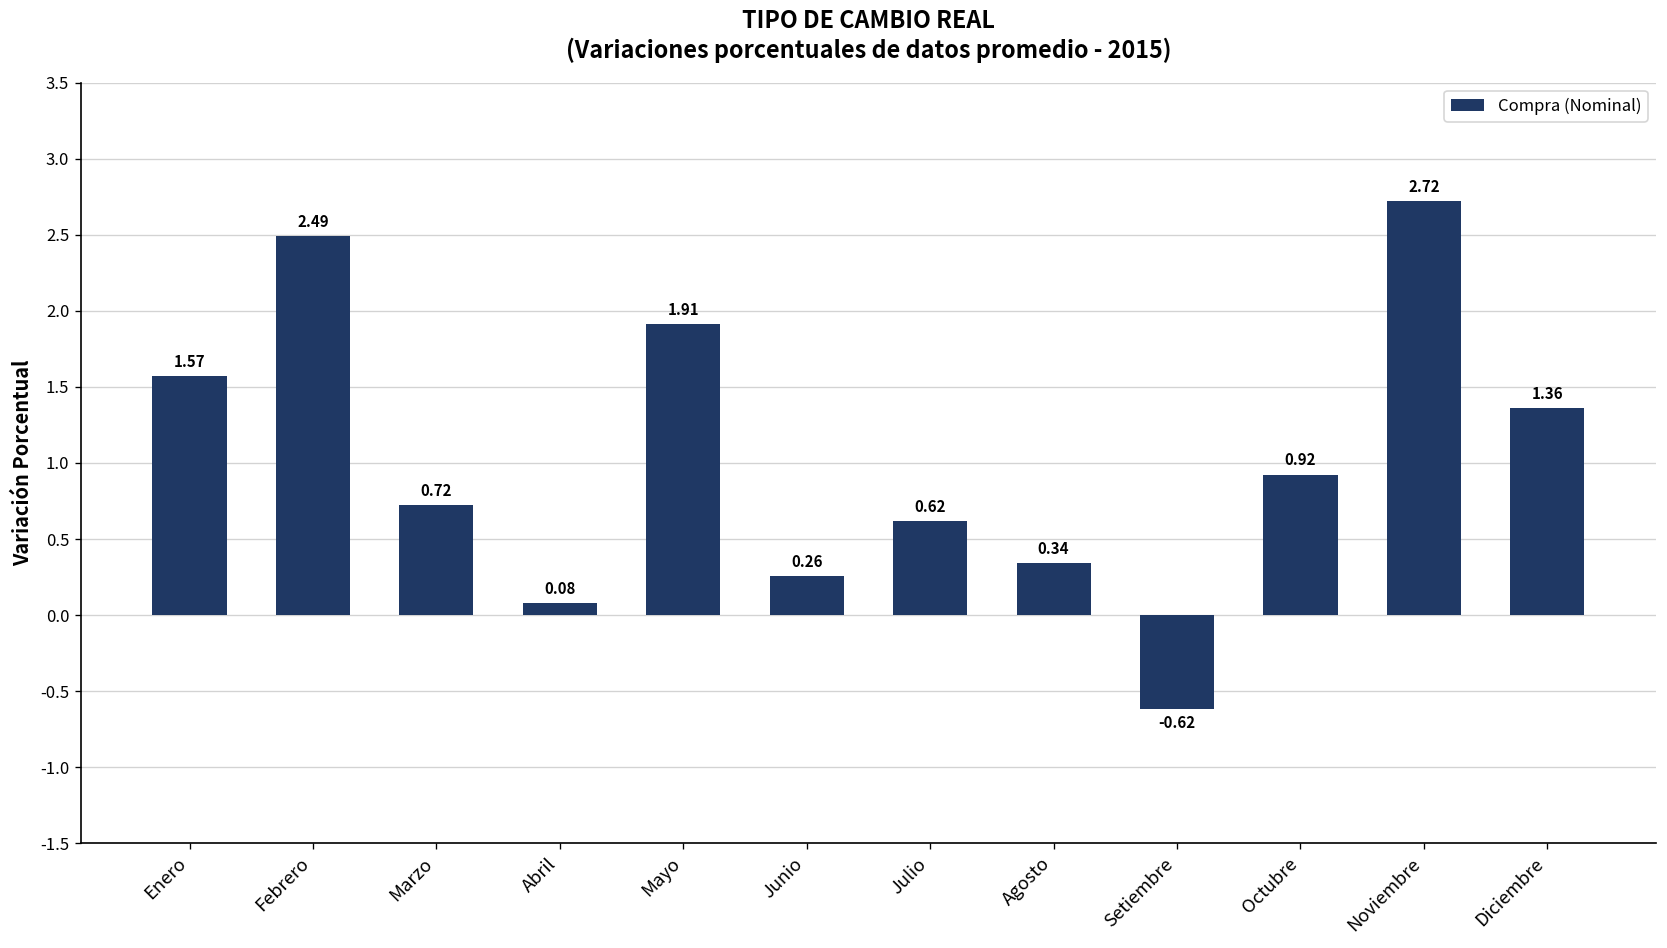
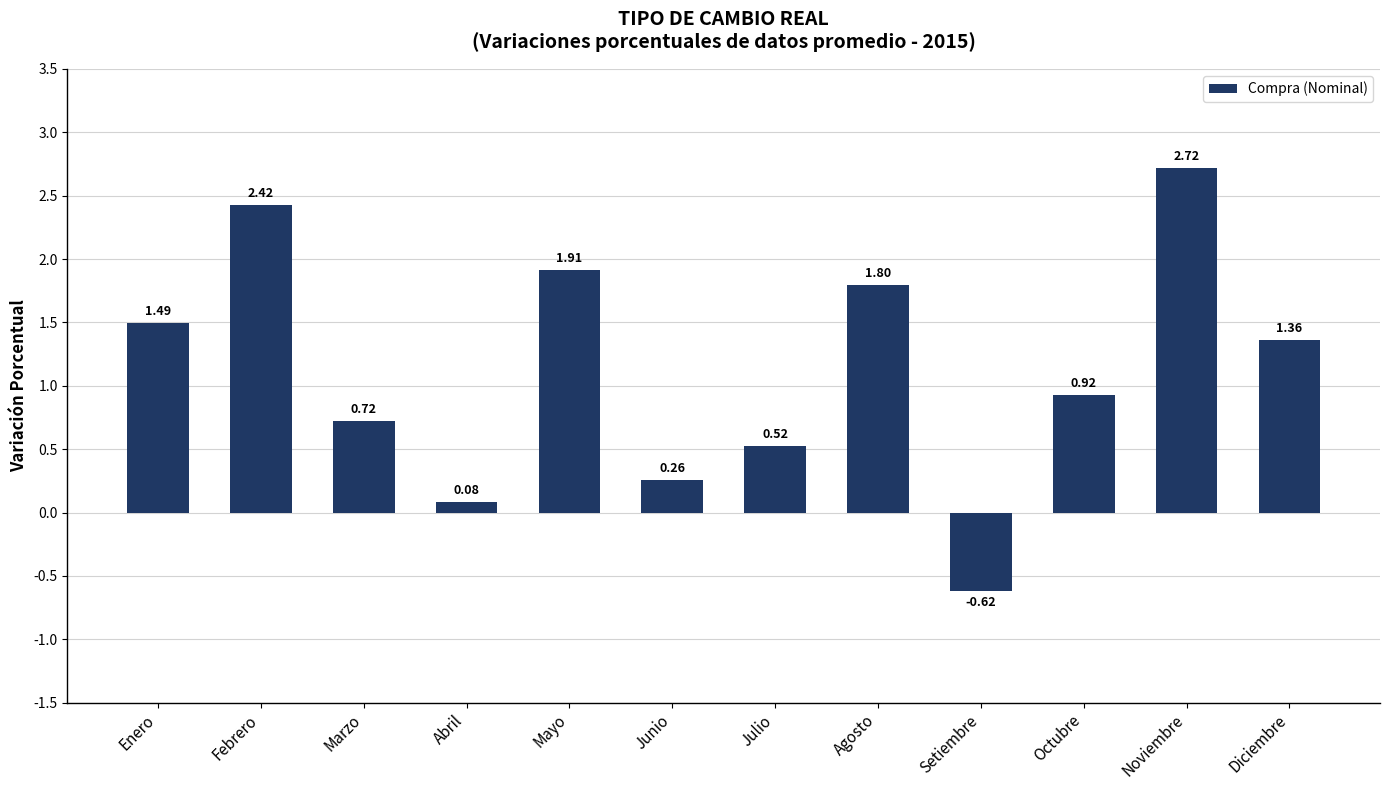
Enero: 1.57 -> 1.49
Febrero: 2.49 -> 2.42
Julio: 0.62 -> 0.52
Agosto: 0.34 -> 1.80
